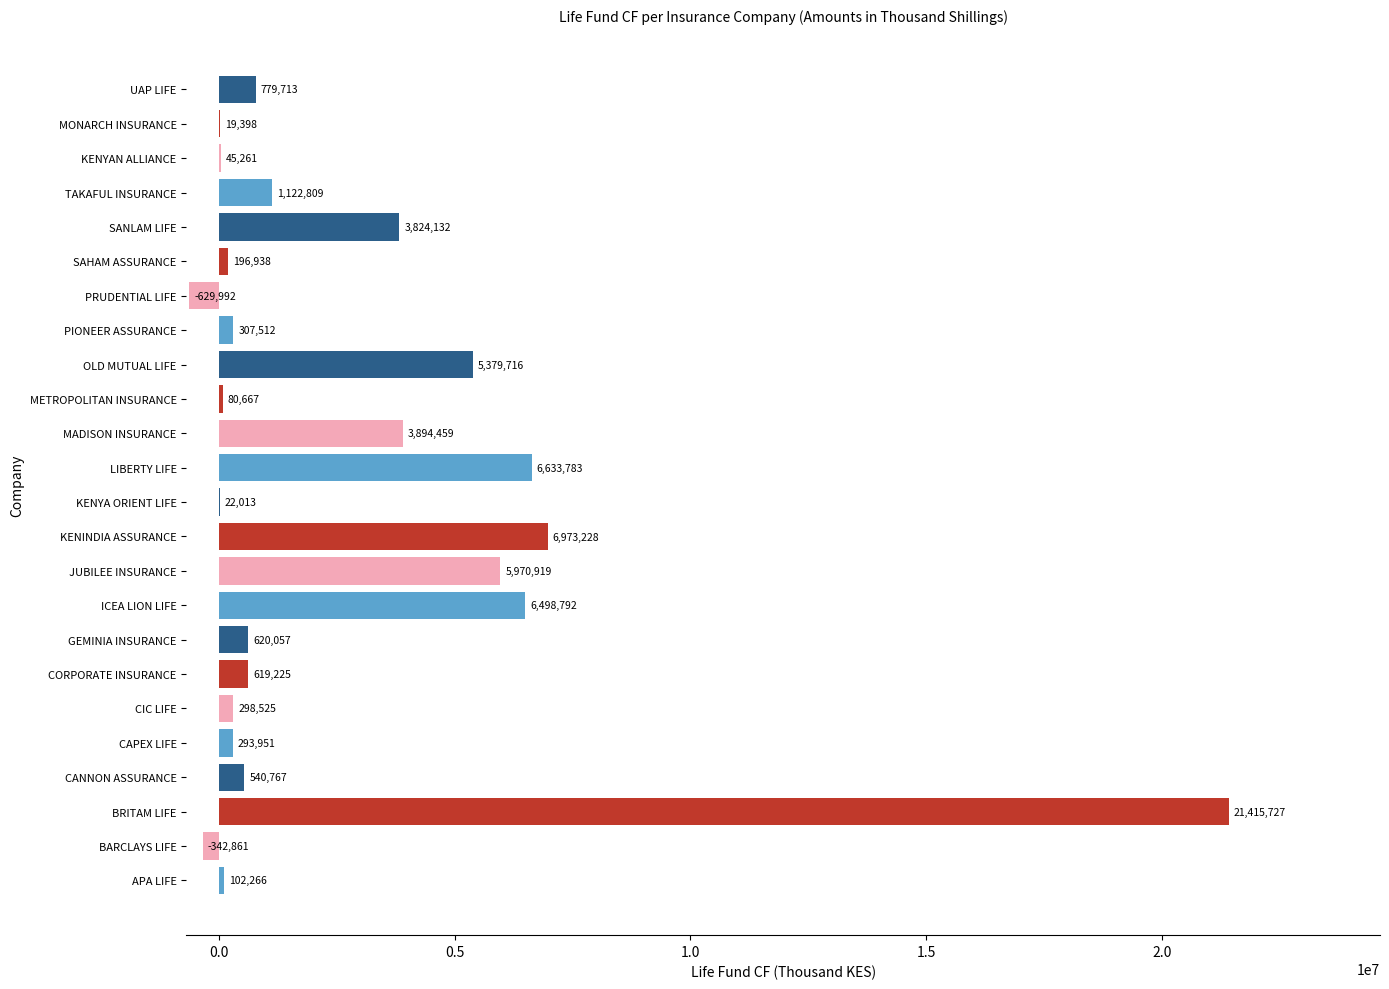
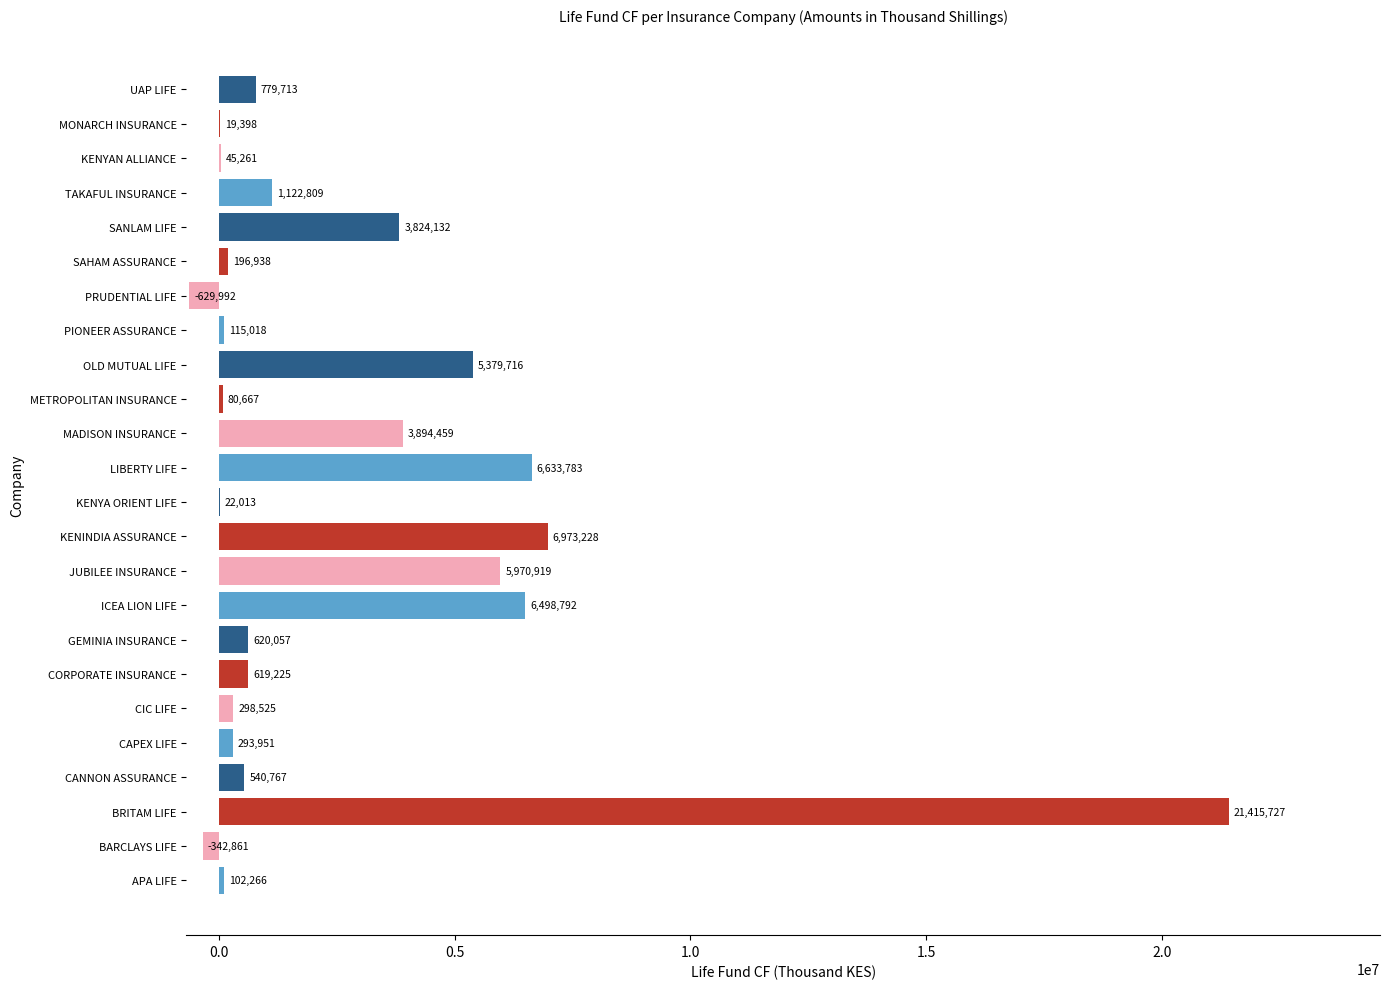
PIONEER ASSURANCE: 307,512 -> 115,018
